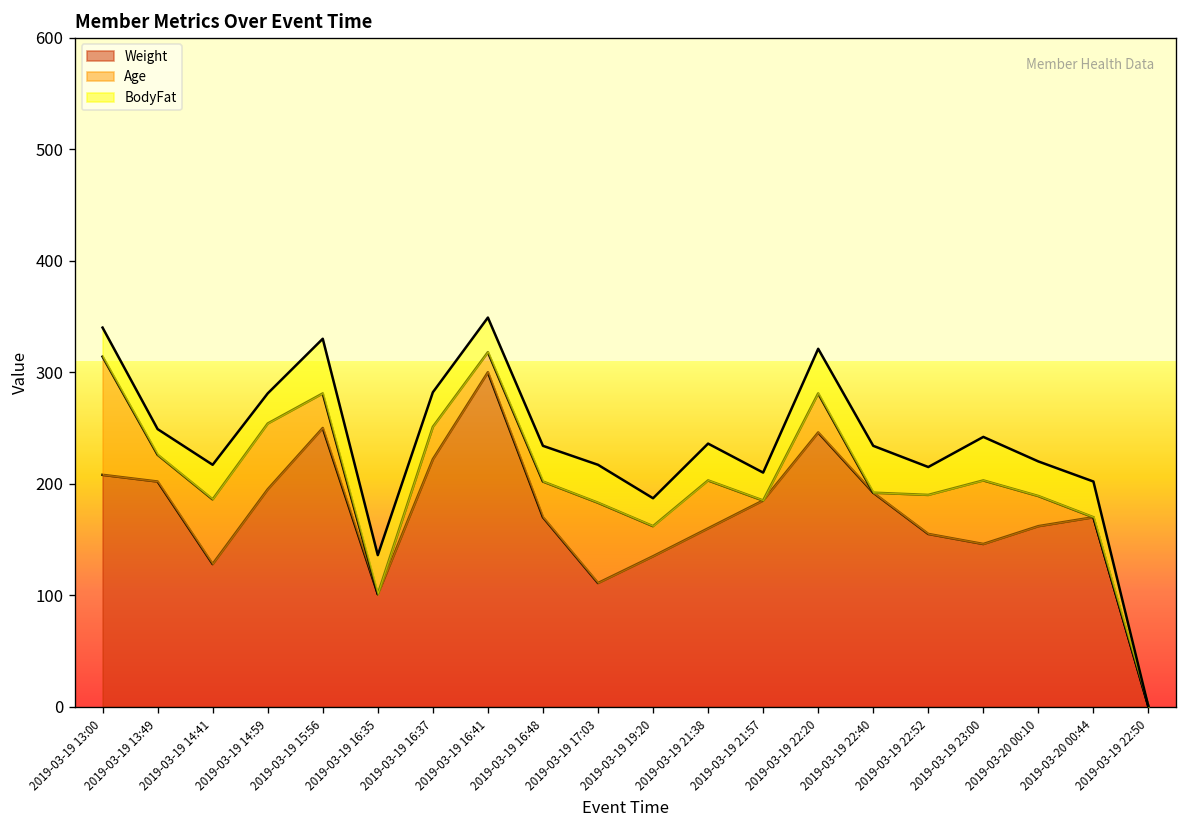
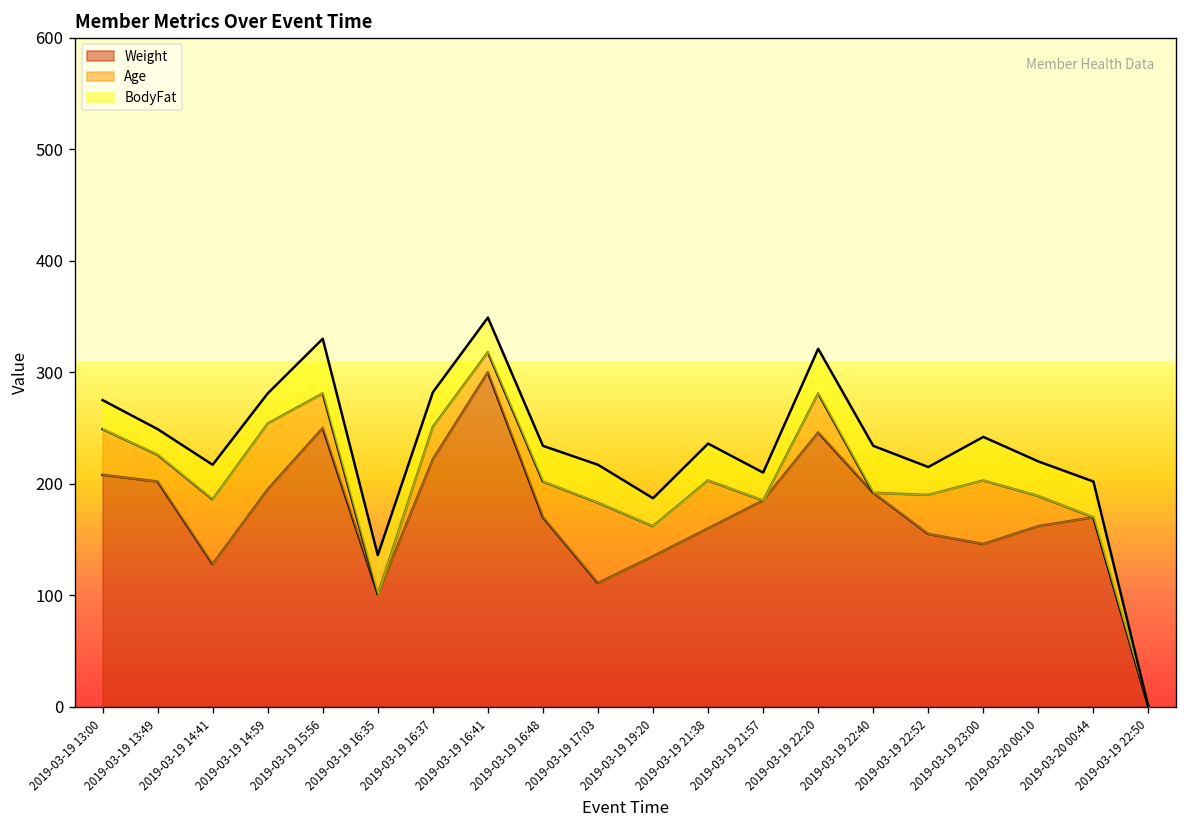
Age, 2019-03-19 13:00: 110 -> 40
